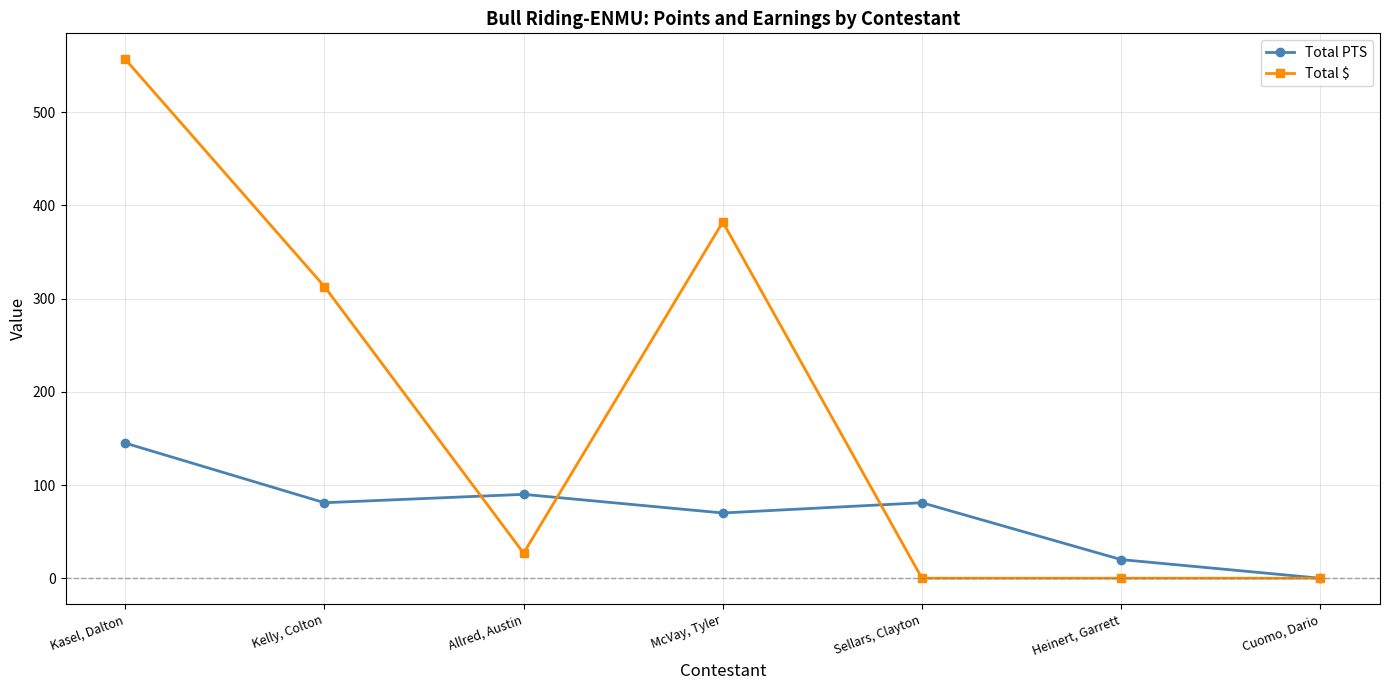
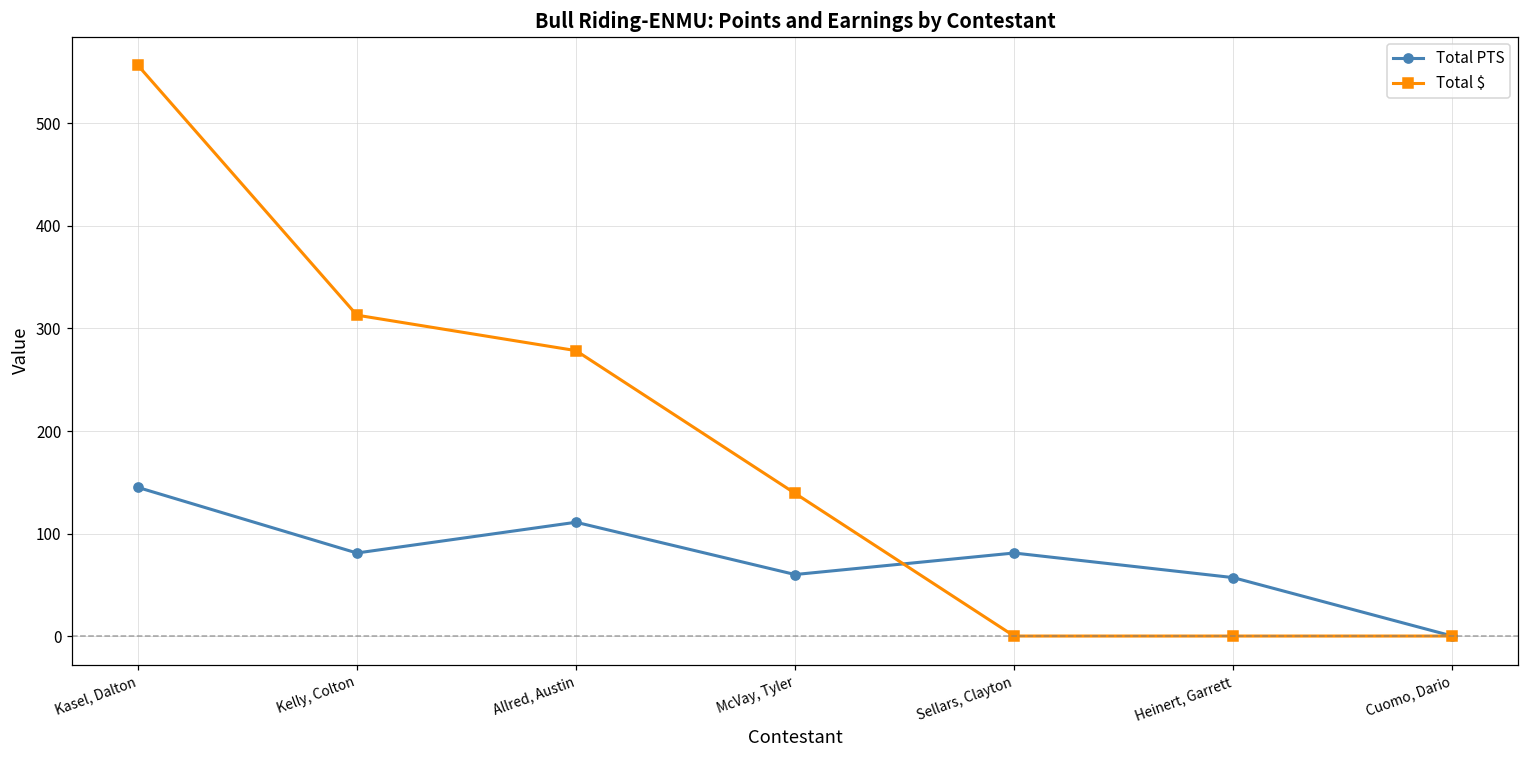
Total PTS, Allred, Austin: 90 -> 110
Total $, Allred, Austin: 30 -> 280
Total PTS, McVay, Tyler: 70 -> 60
Total $, McVay, Tyler: 380 -> 140
Total PTS, Heinert, Garrett: 20 -> 60
